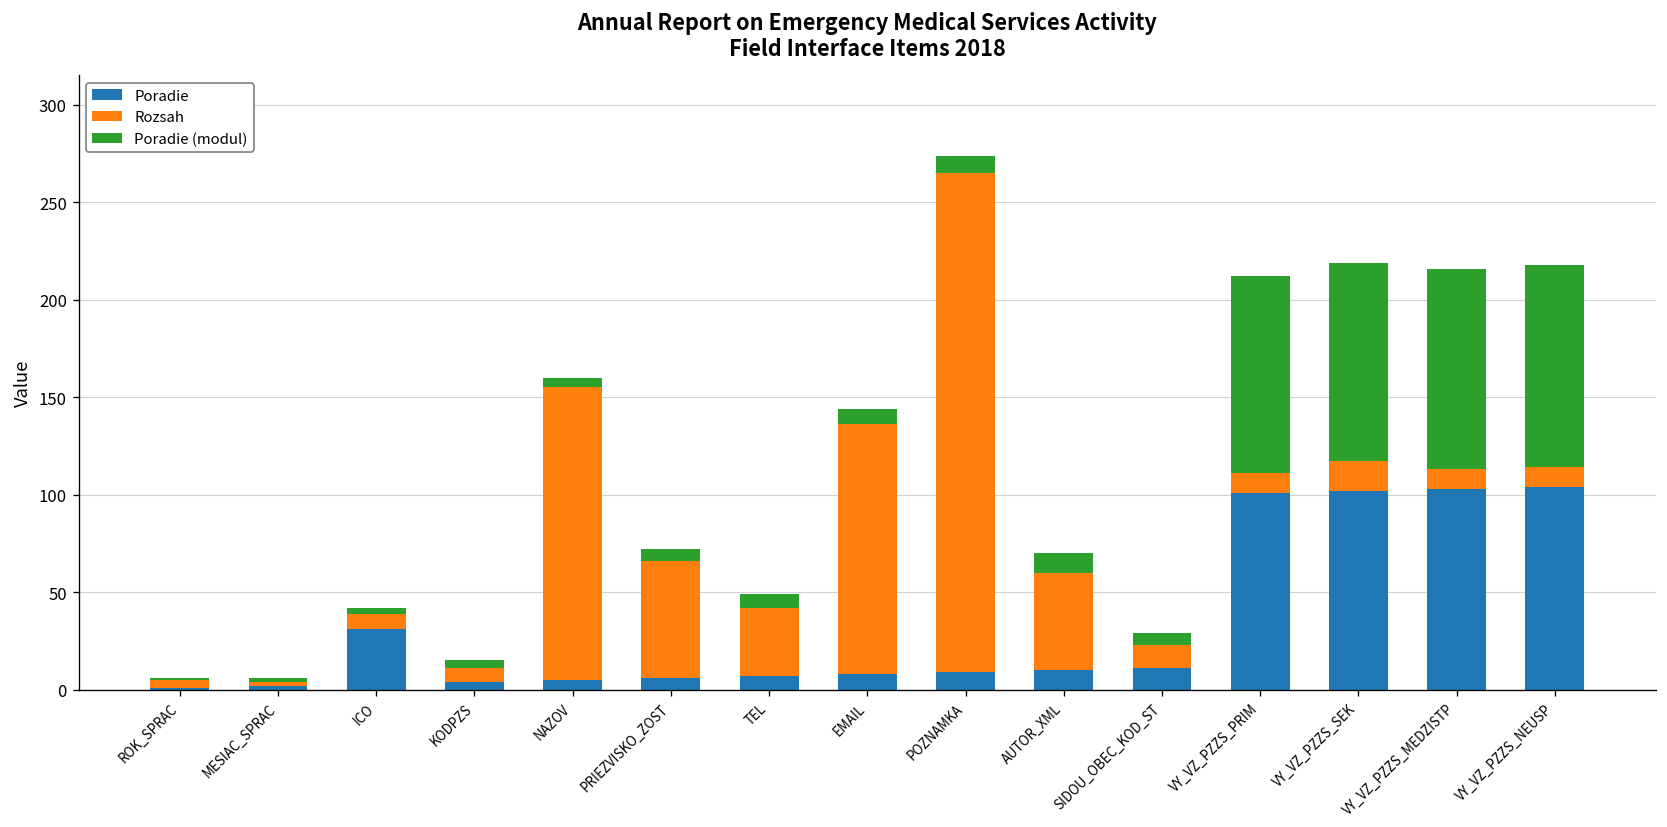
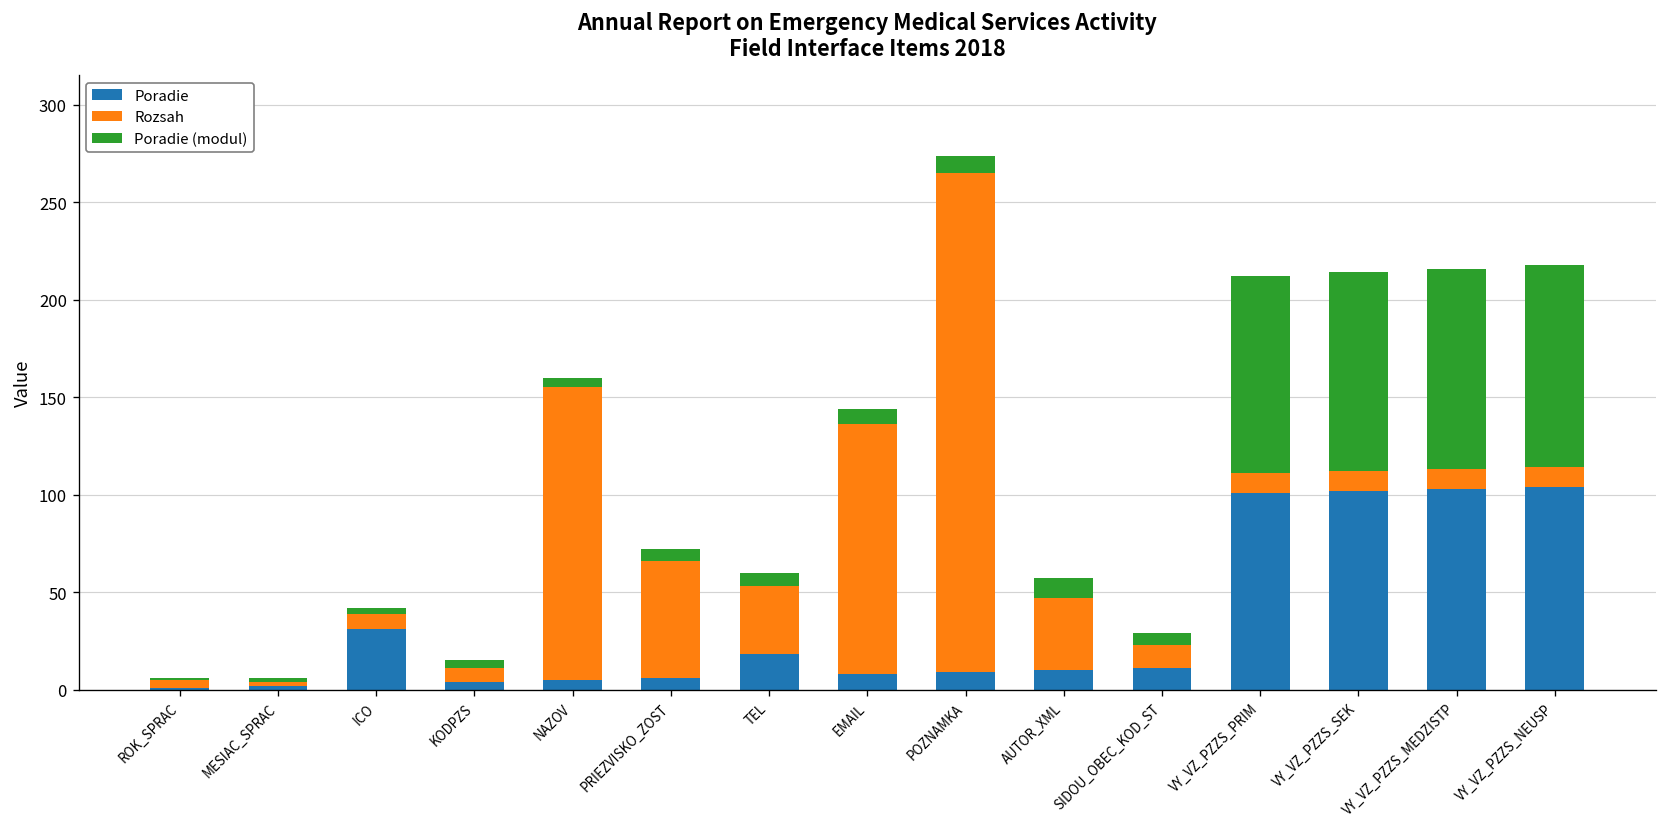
Poradie, TEL: 7 -> 18
Rozsah, AUTOR_XML: 50 -> 37
Rozsah, VY_VZ_PZZS_SEK: 15 -> 10
